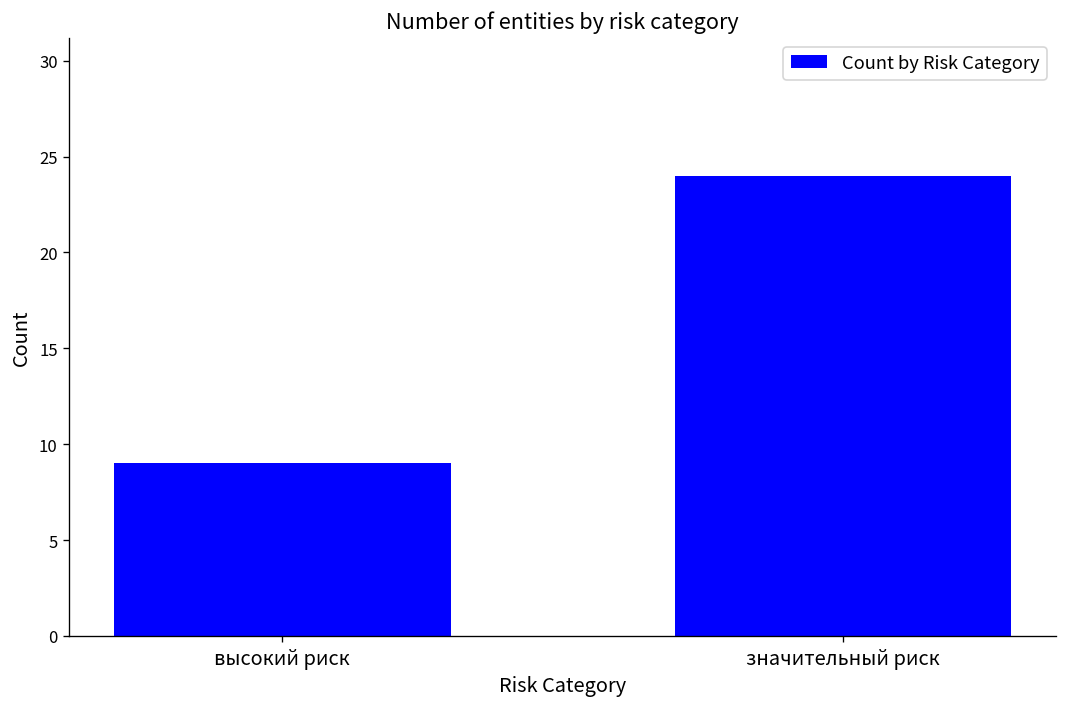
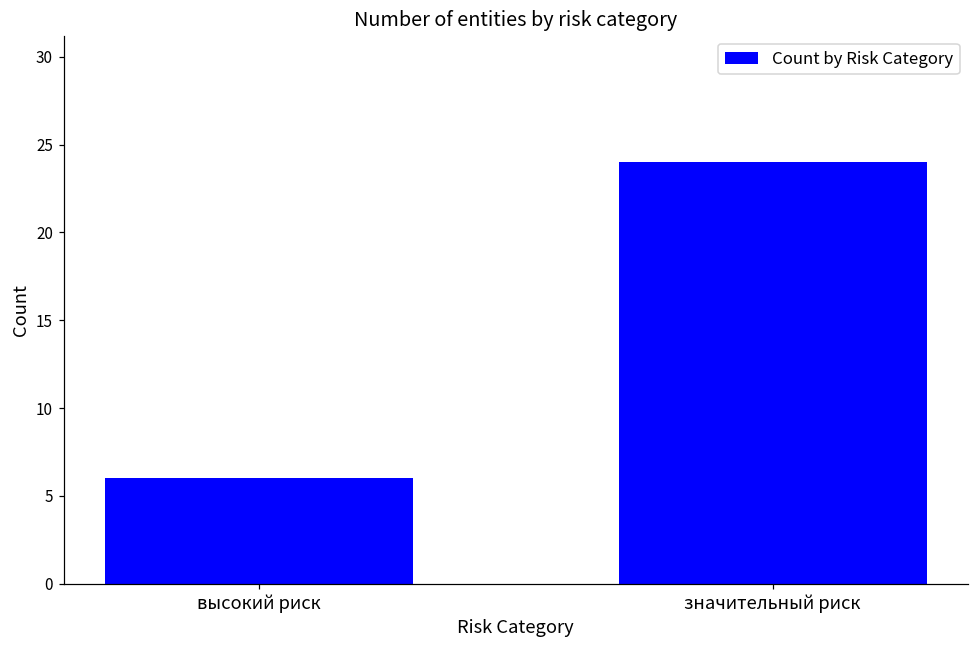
высокий риск: 9 -> 6
